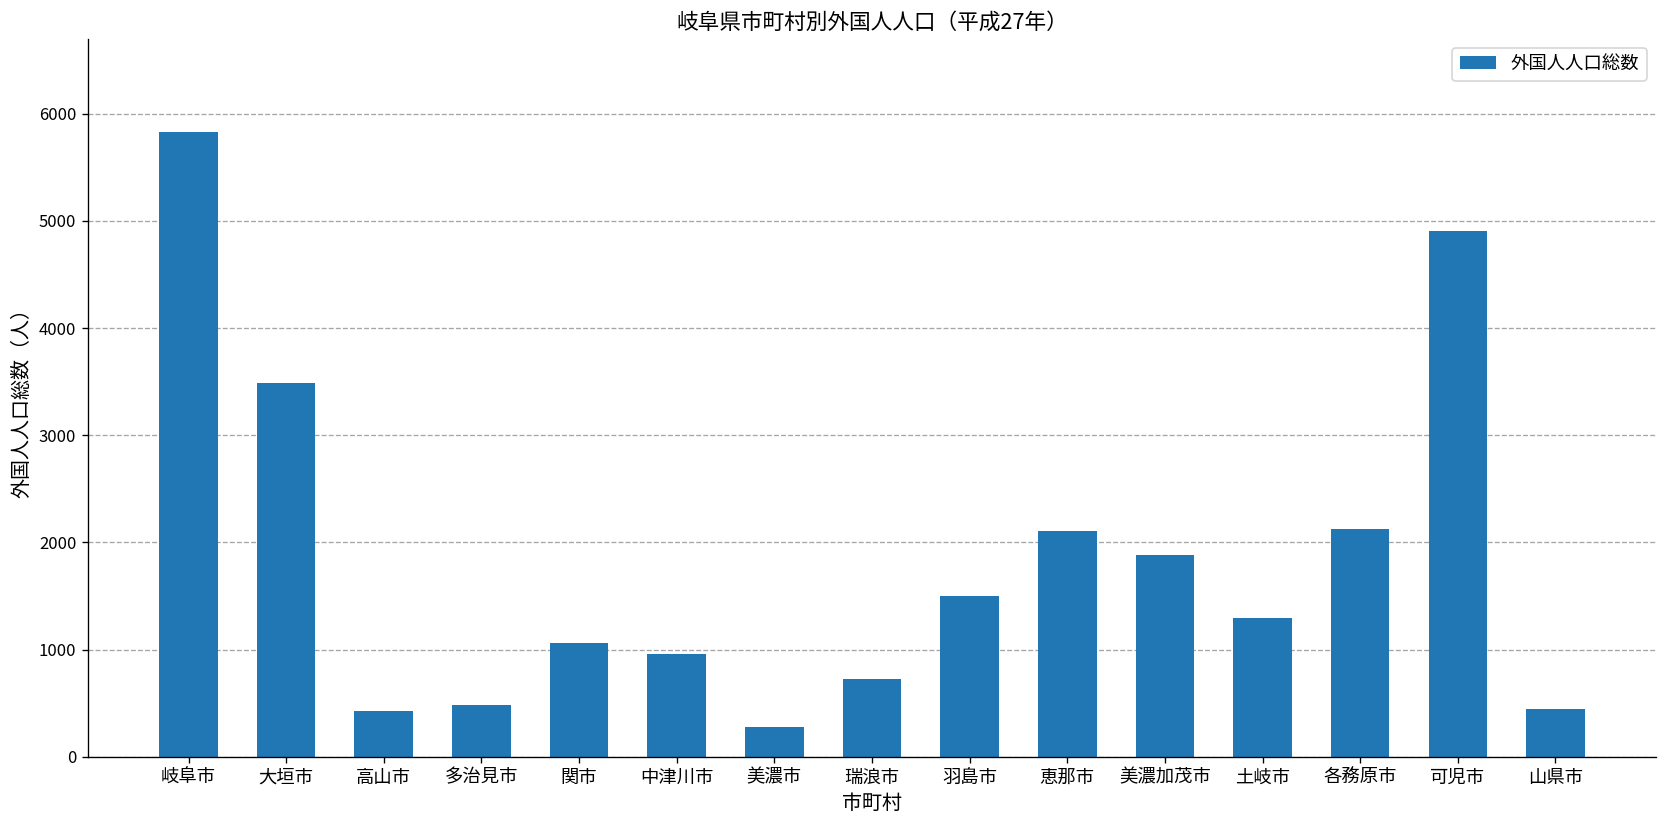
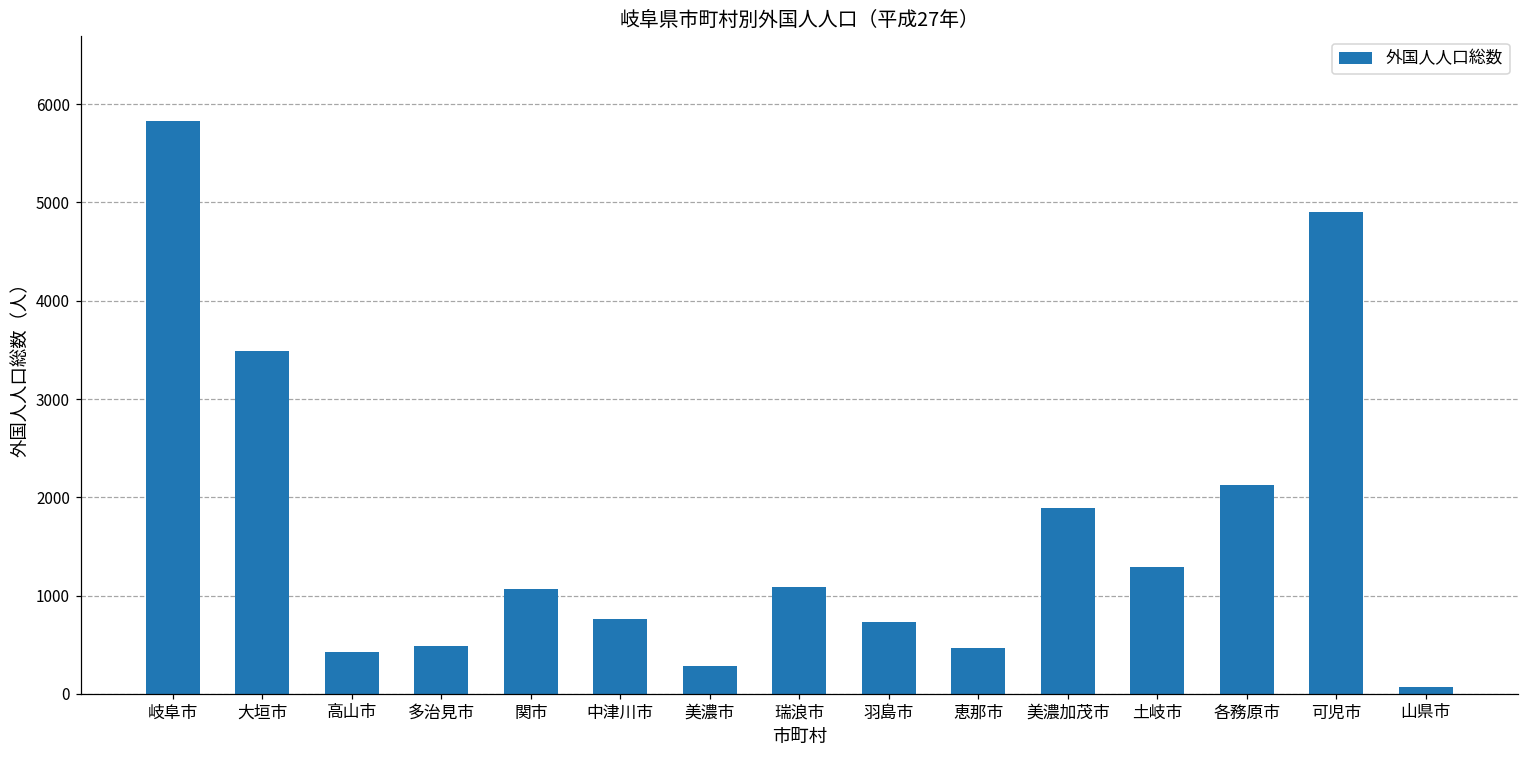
中津川市: 1000 -> 800
瑞浪市: 700 -> 1100
羽島市: 1500 -> 700
恵那市: 2100 -> 500
山県市: 400 -> 100
